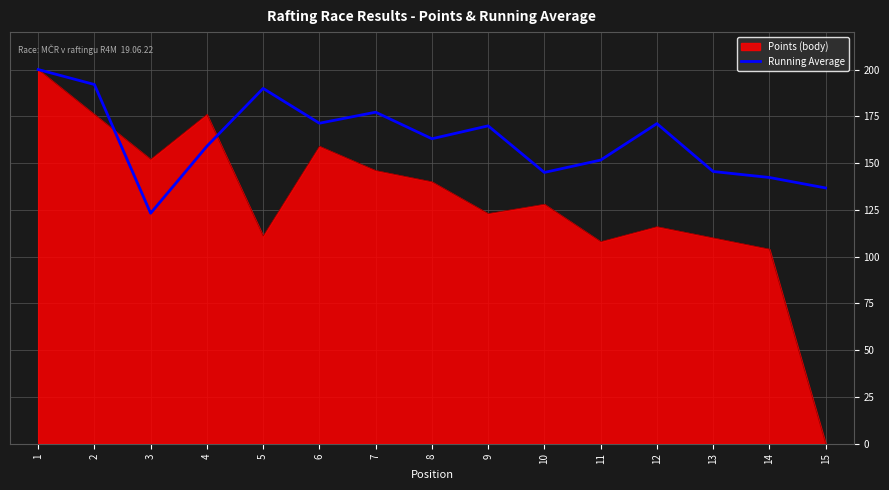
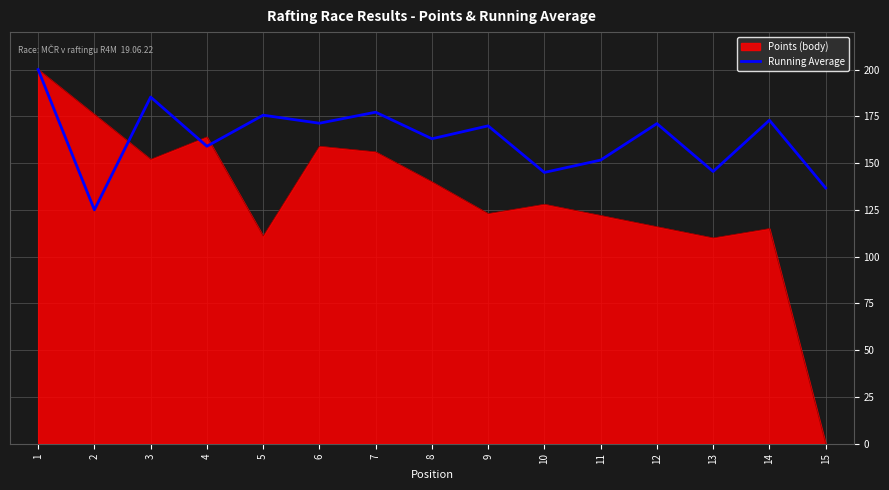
Running Average, 2: 192 -> 125
Running Average, 3: 123 -> 185
Points (body), 4: 176 -> 164
Running Average, 5: 190 -> 176
Points (body), 7: 146 -> 156
Points (body), 11: 108 -> 122
Points (body), 14: 104 -> 115
Running Average, 14: 142 -> 173
